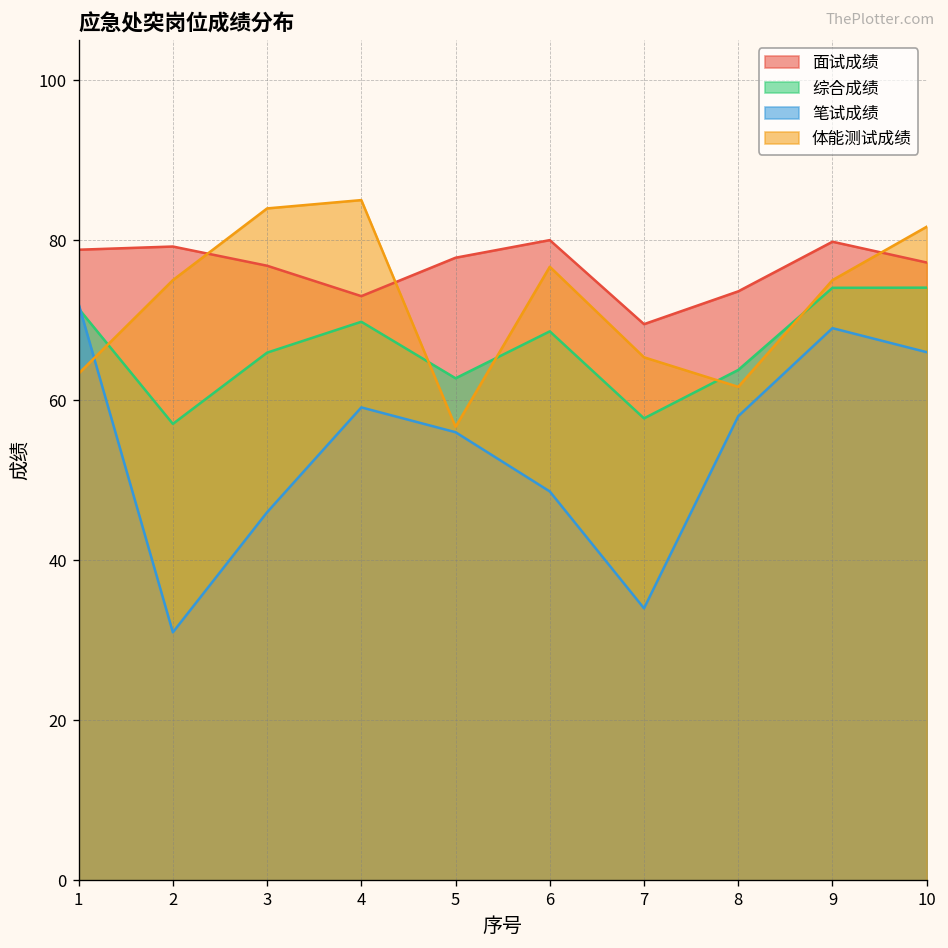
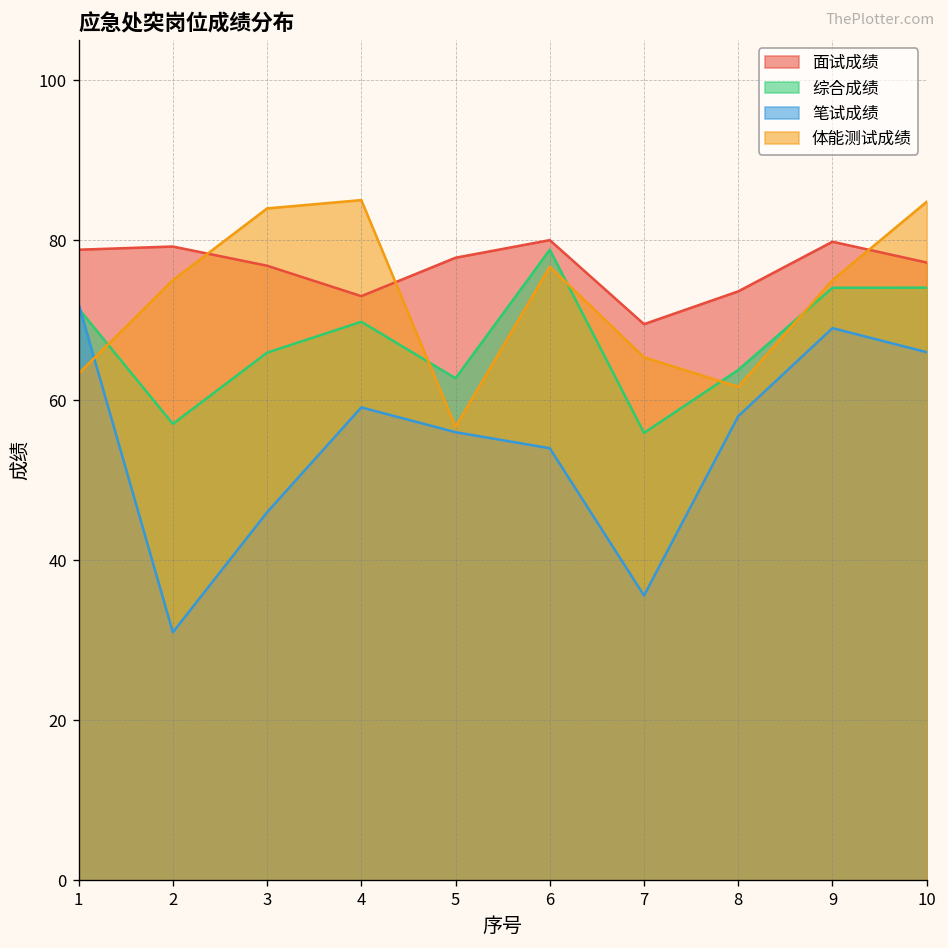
综合成绩, 6: 69 -> 79
笔试成绩, 6: 49 -> 54
综合成绩, 7: 58 -> 56
笔试成绩, 7: 34 -> 36
体能测试成绩, 10: 82 -> 85
